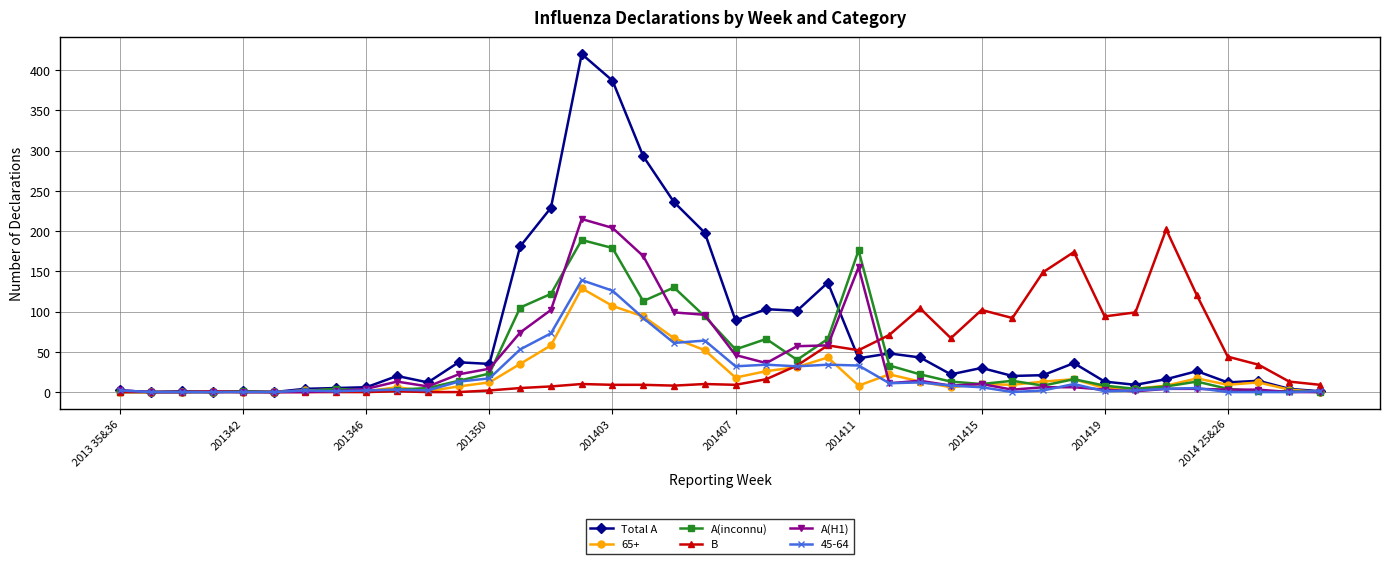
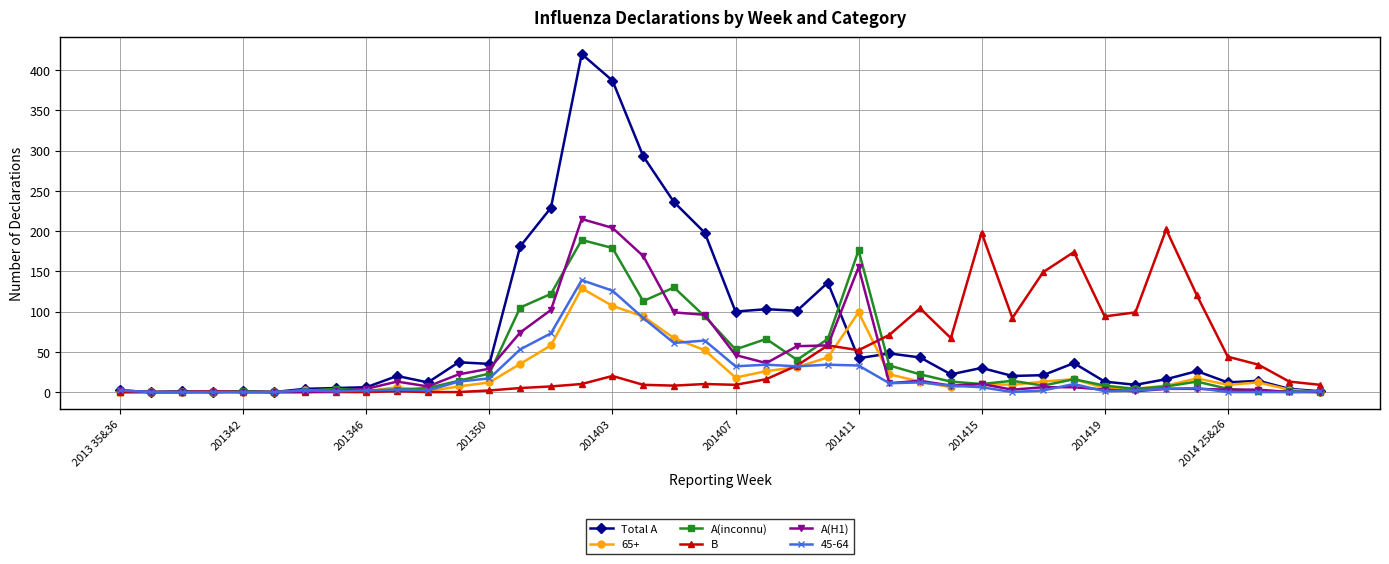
B, 201403: 10 -> 20
Total A, 201407: 90 -> 100
65+, 201411: 10 -> 100
B, 201415: 100 -> 200
